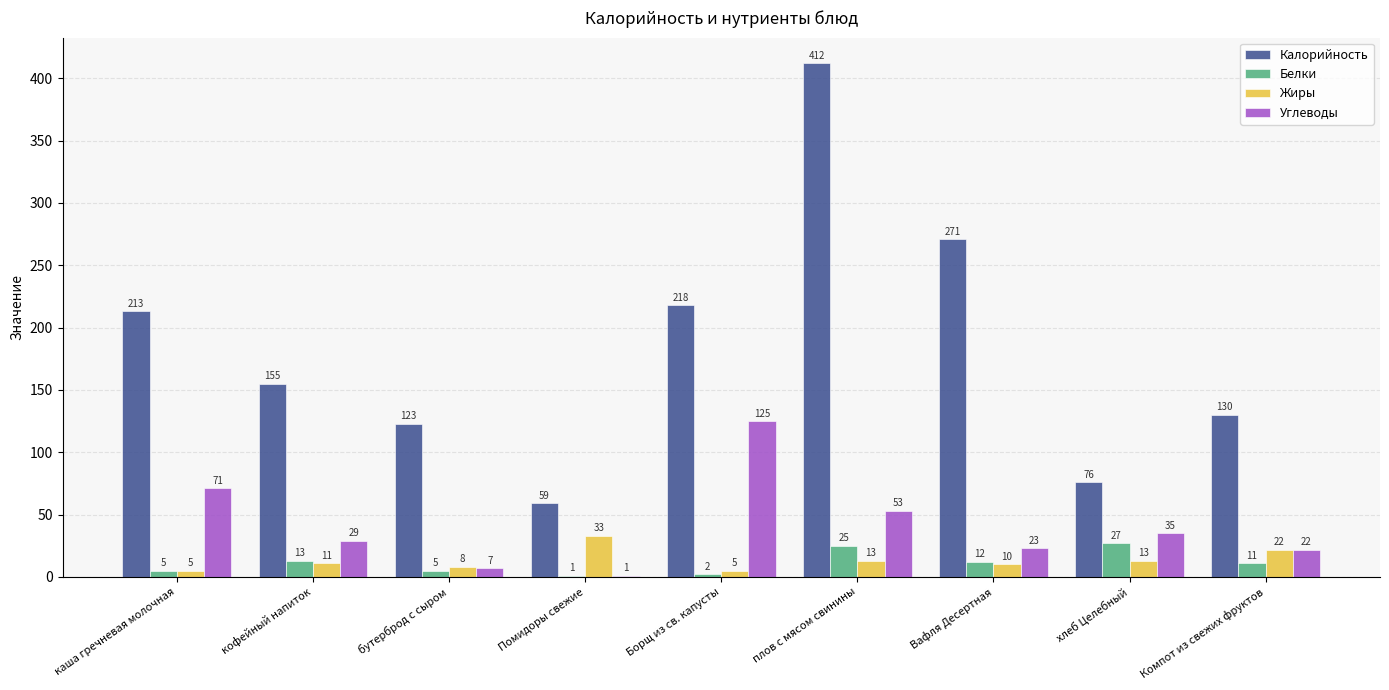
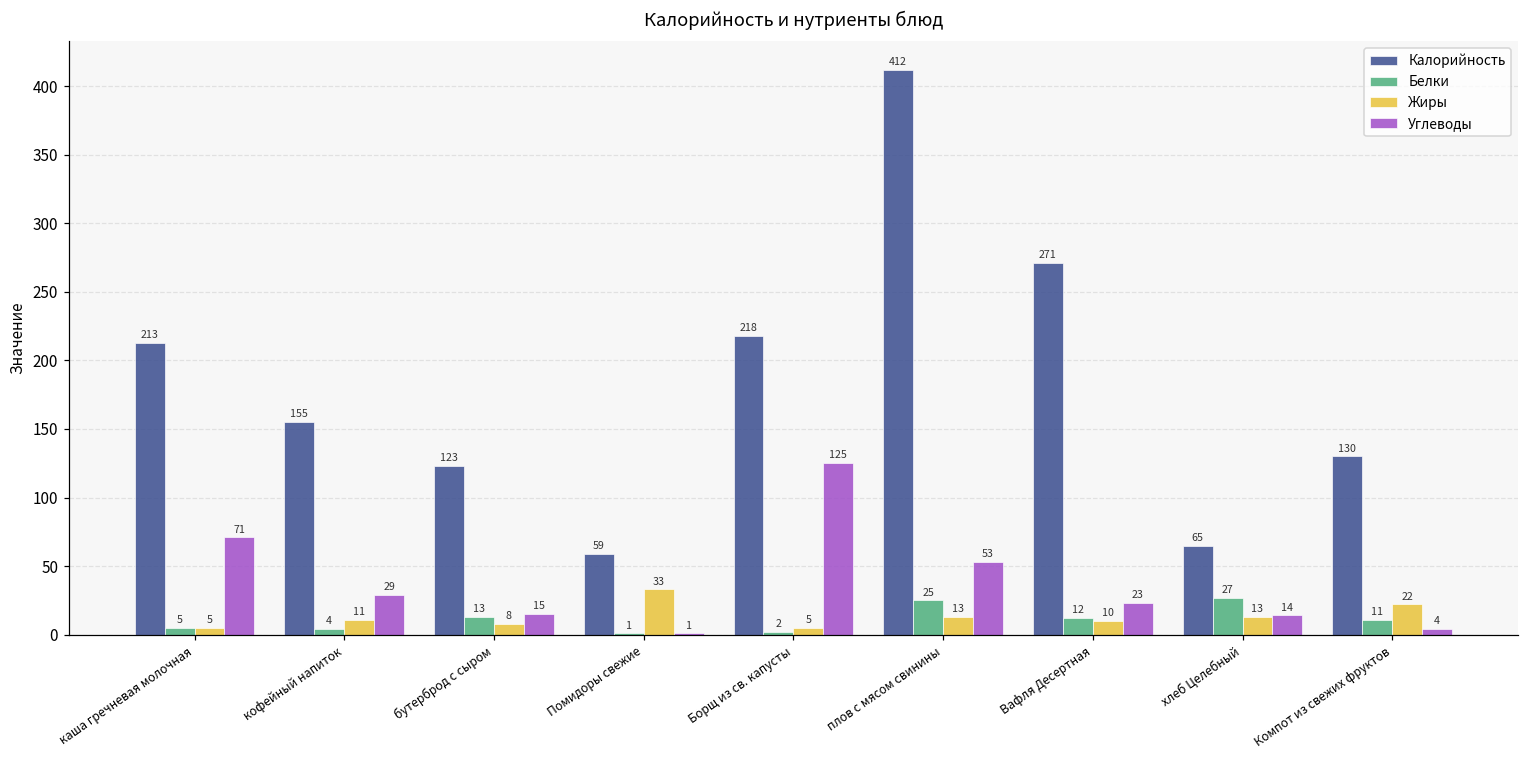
Белки, кофейный напиток: 13 -> 4
Белки, бутерброд с сыром: 5 -> 13
Углеводы, бутерброд с сыром: 7 -> 15
Калорийность, хлеб Целебный: 76 -> 65
Углеводы, хлеб Целебный: 35 -> 14
Углеводы, Компот из свежих фруктов: 22 -> 4
